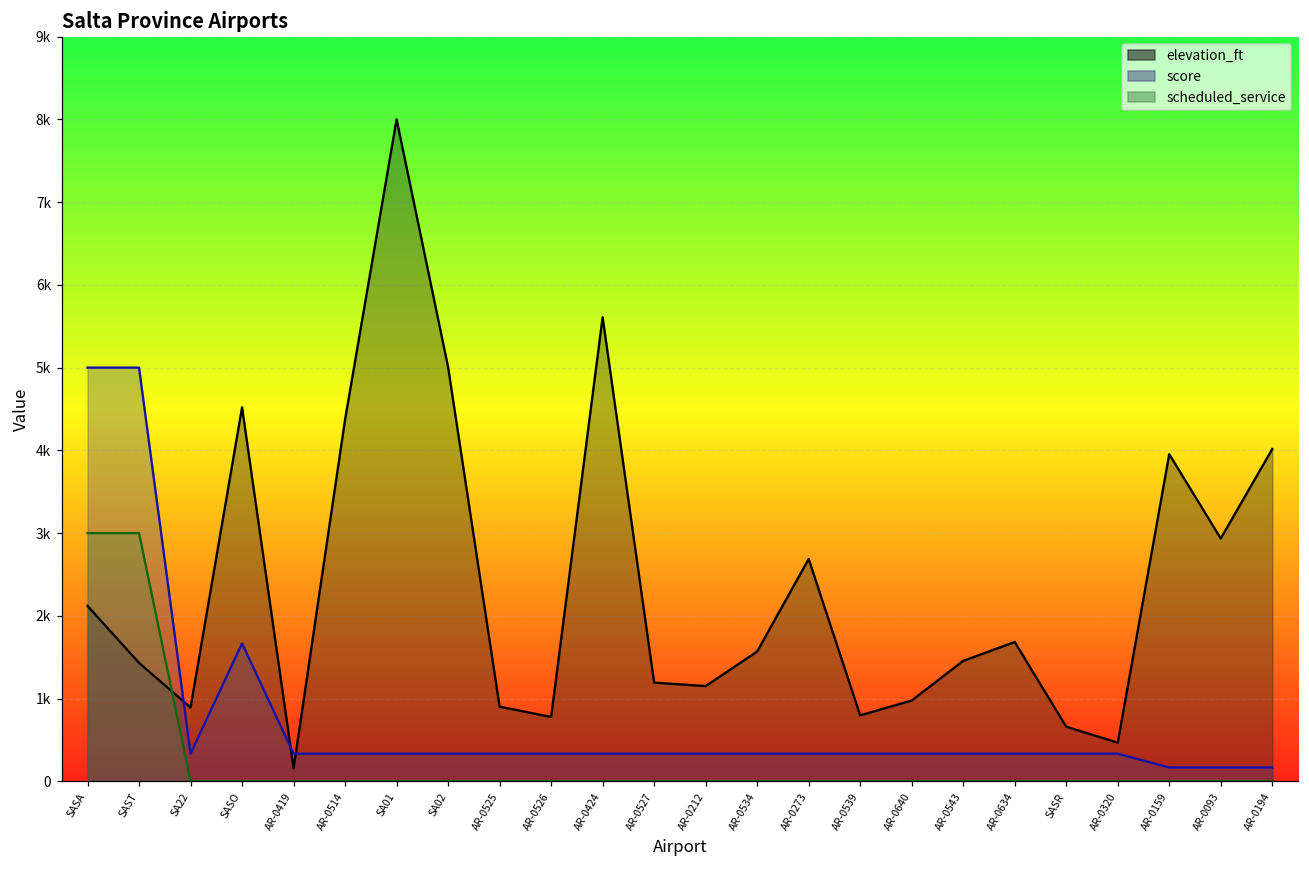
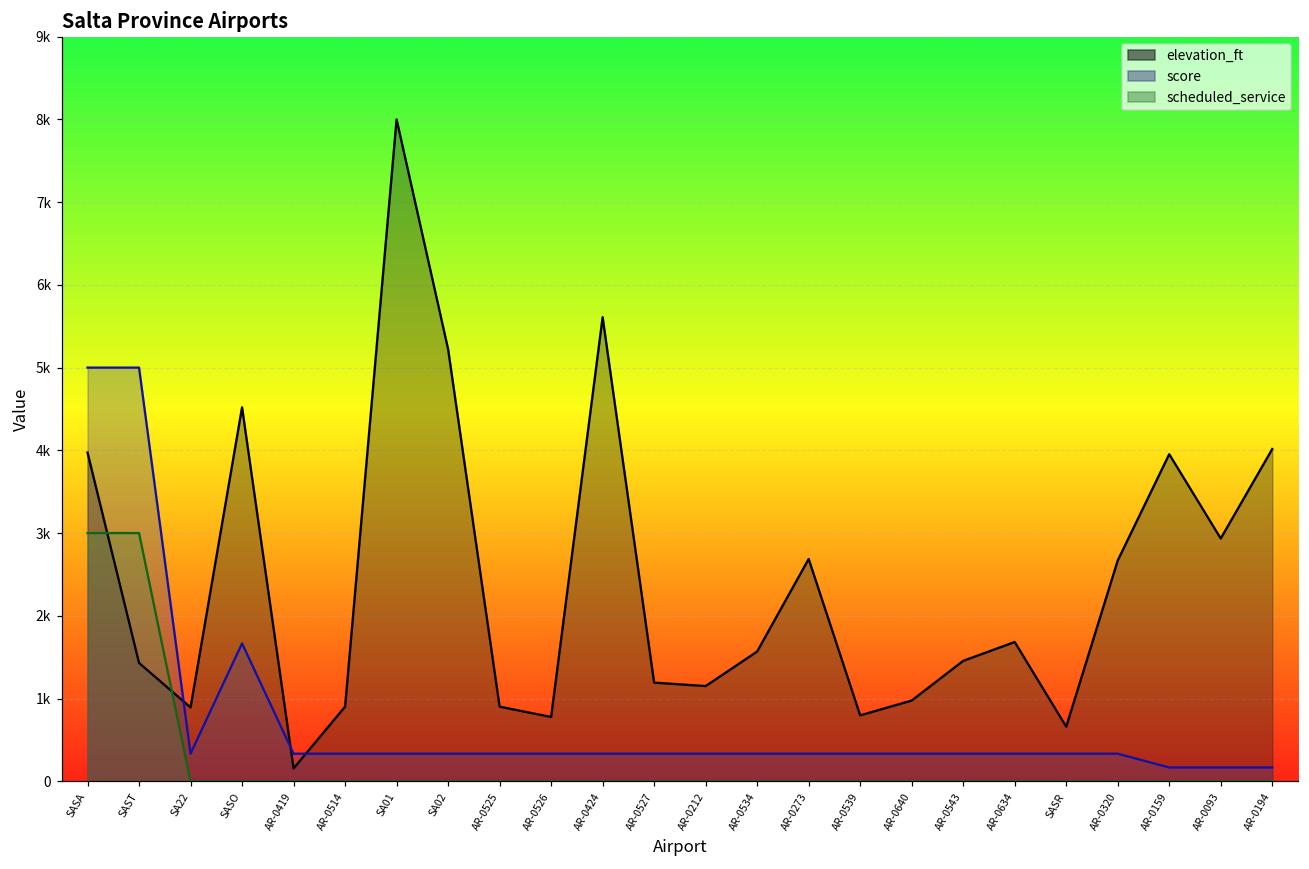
elevation_ft, SASA: 2100 -> 4000
elevation_ft, AR-0514: 4400 -> 900
elevation_ft, SA02: 5000 -> 5200
elevation_ft, AR-0320: 500 -> 2700
